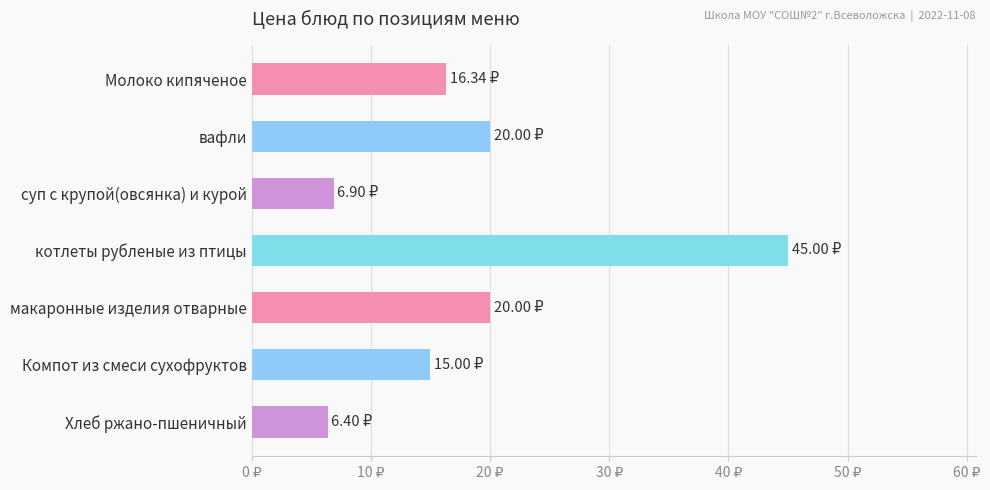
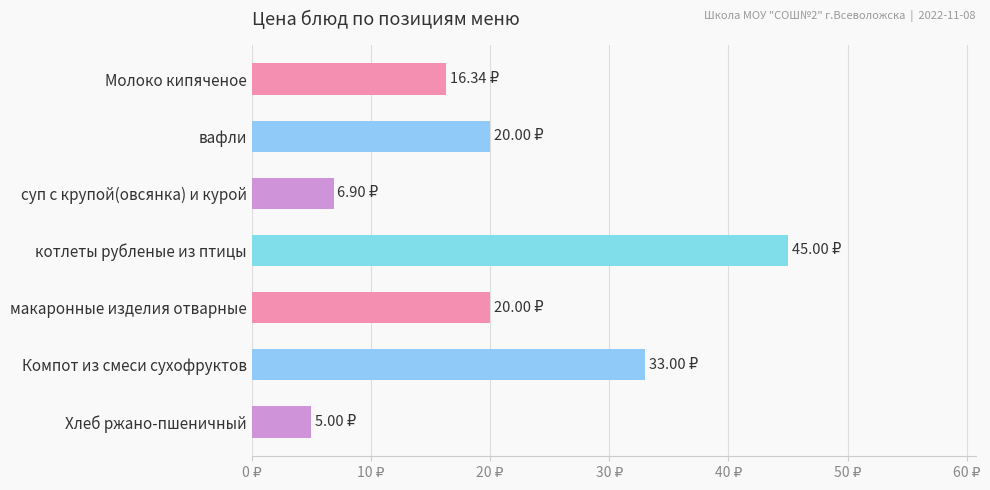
Компот из смеси сухофруктов: 15.00 -> 33.00
Хлеб ржано-пшеничный: 6.40 -> 5.00
